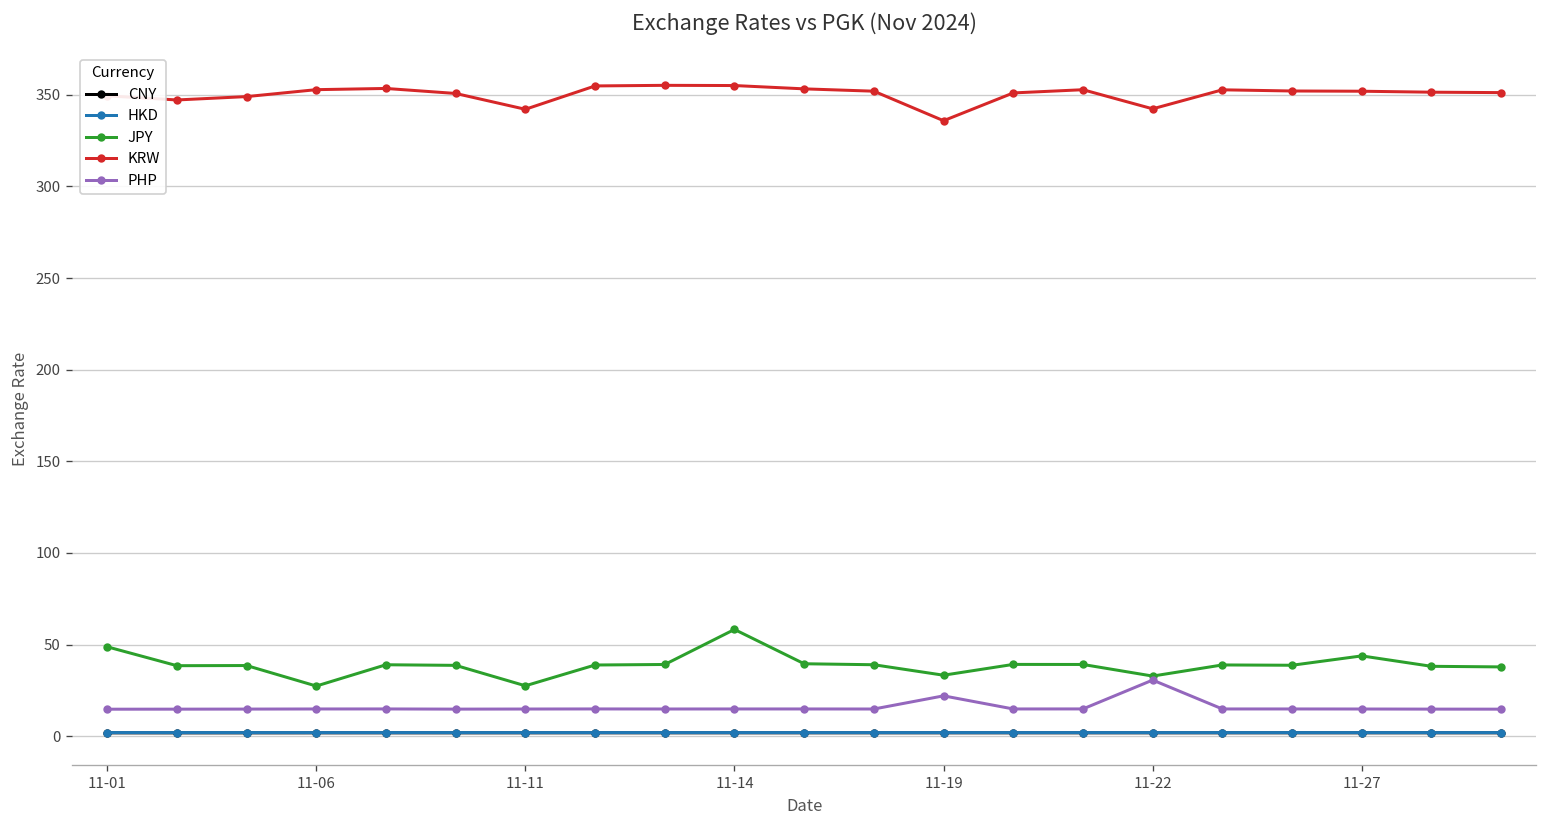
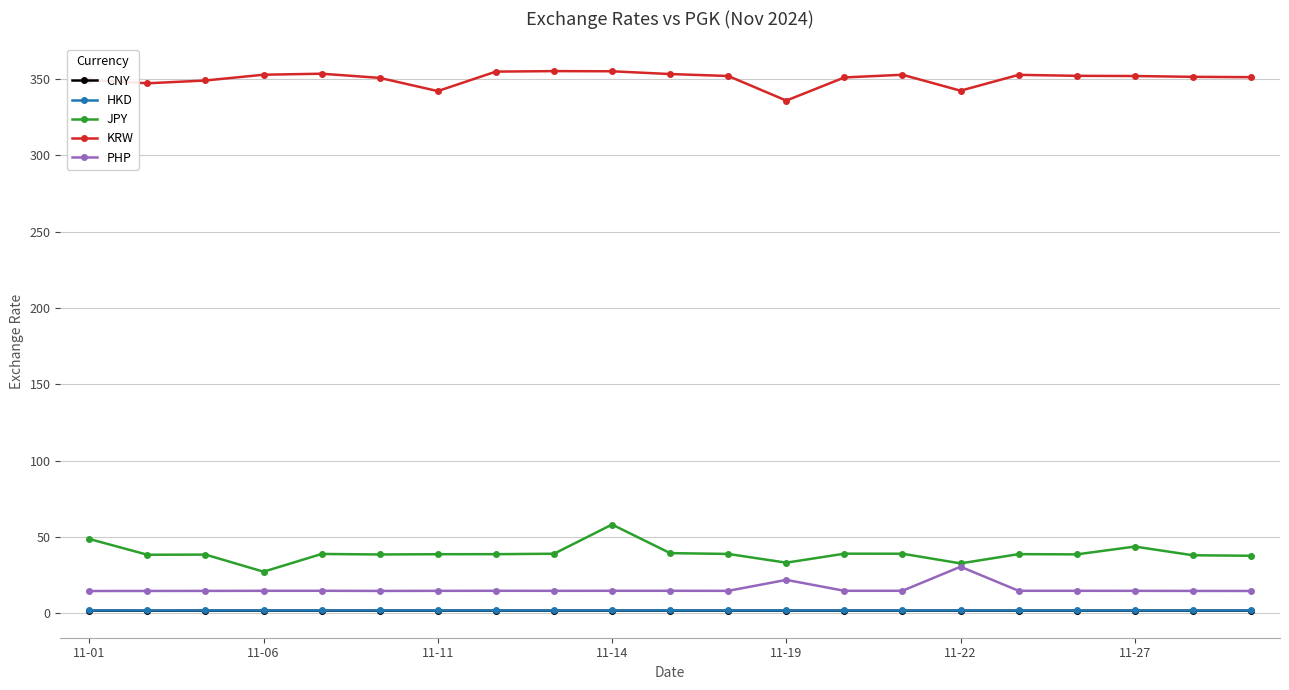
JPY, 11-11: 27 -> 39
